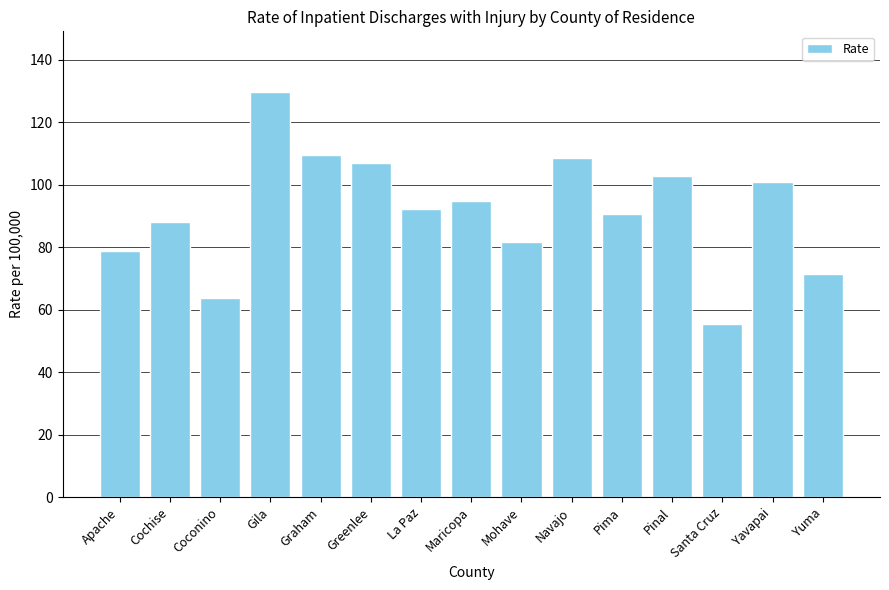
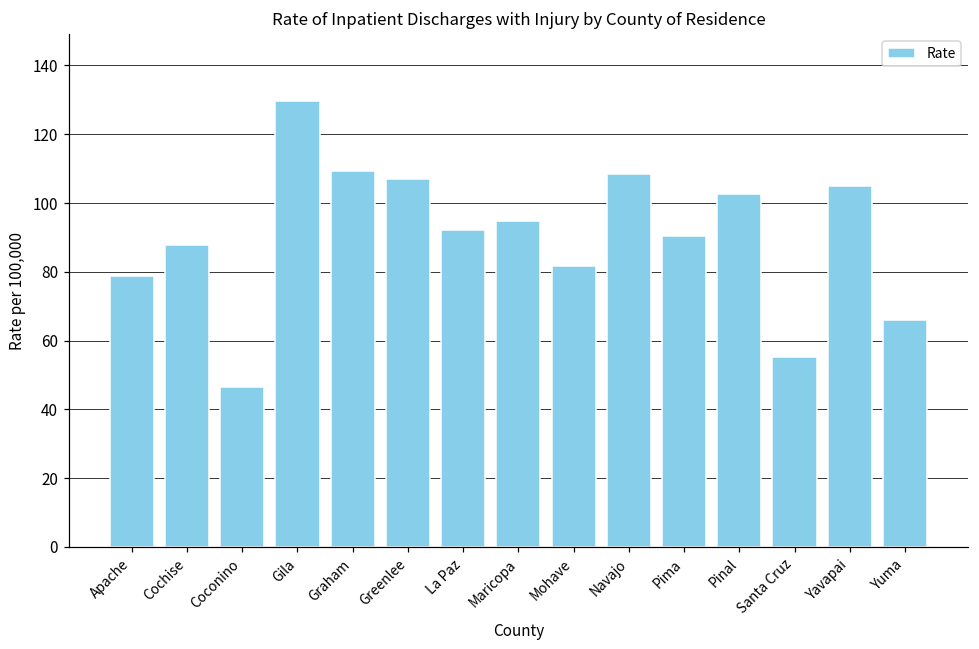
Coconino: 64 -> 47
Yavapai: 101 -> 105
Yuma: 71 -> 66
